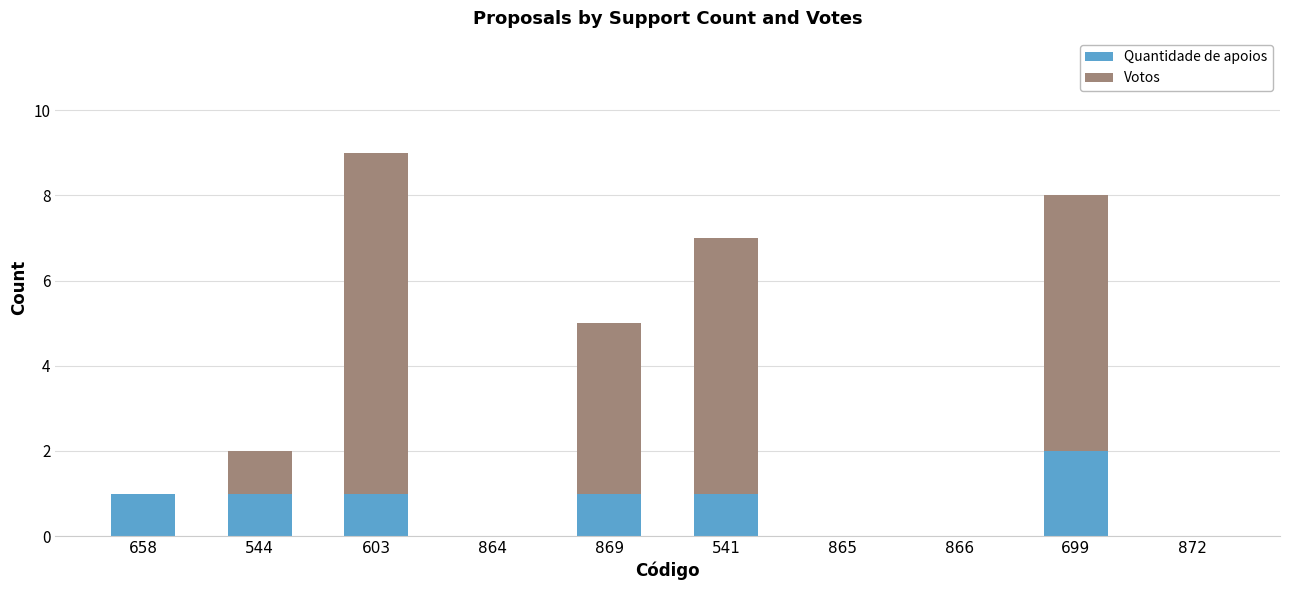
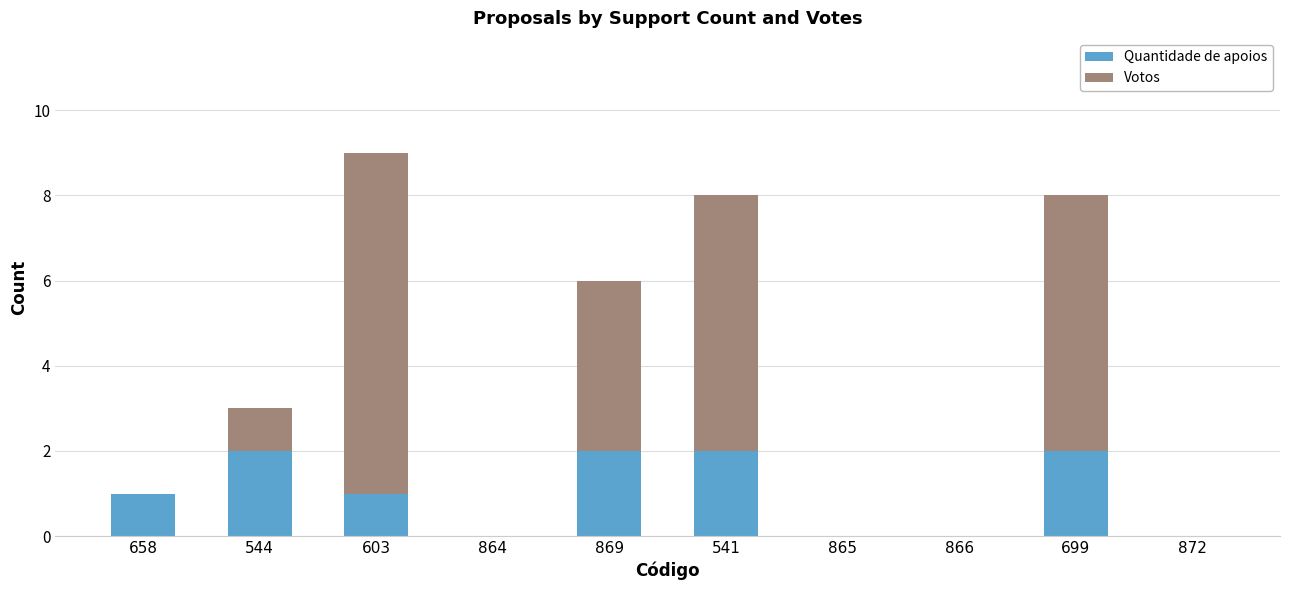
Quantidade de apoios, 544: 1 -> 2
Quantidade de apoios, 869: 1 -> 2
Quantidade de apoios, 541: 1 -> 2
